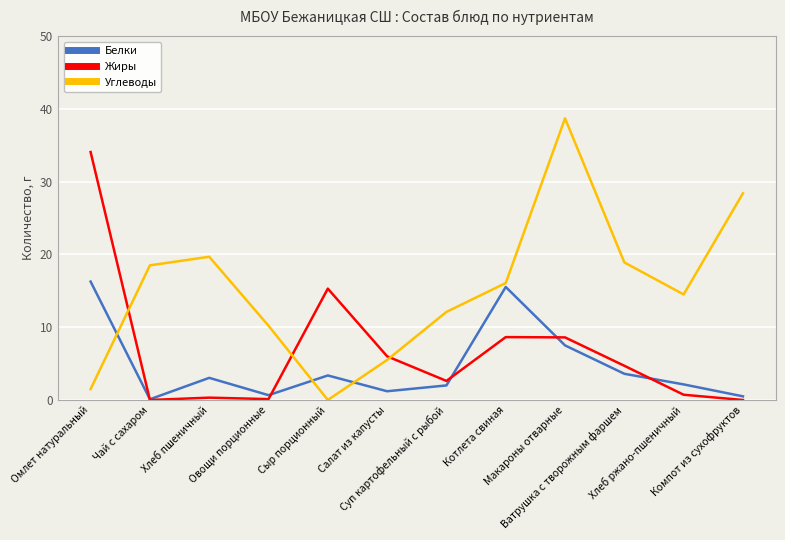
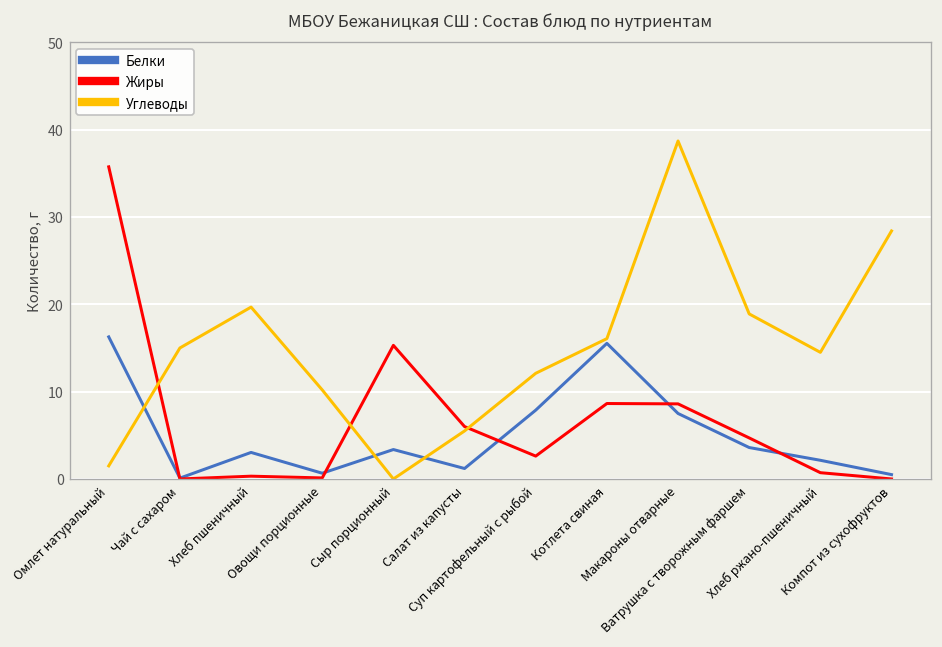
Жиры, Омлет натуральный: 34 -> 36
Углеводы, Чай с сахаром: 19 -> 15
Белки, Суп картофельный с рыбой: 2 -> 8
